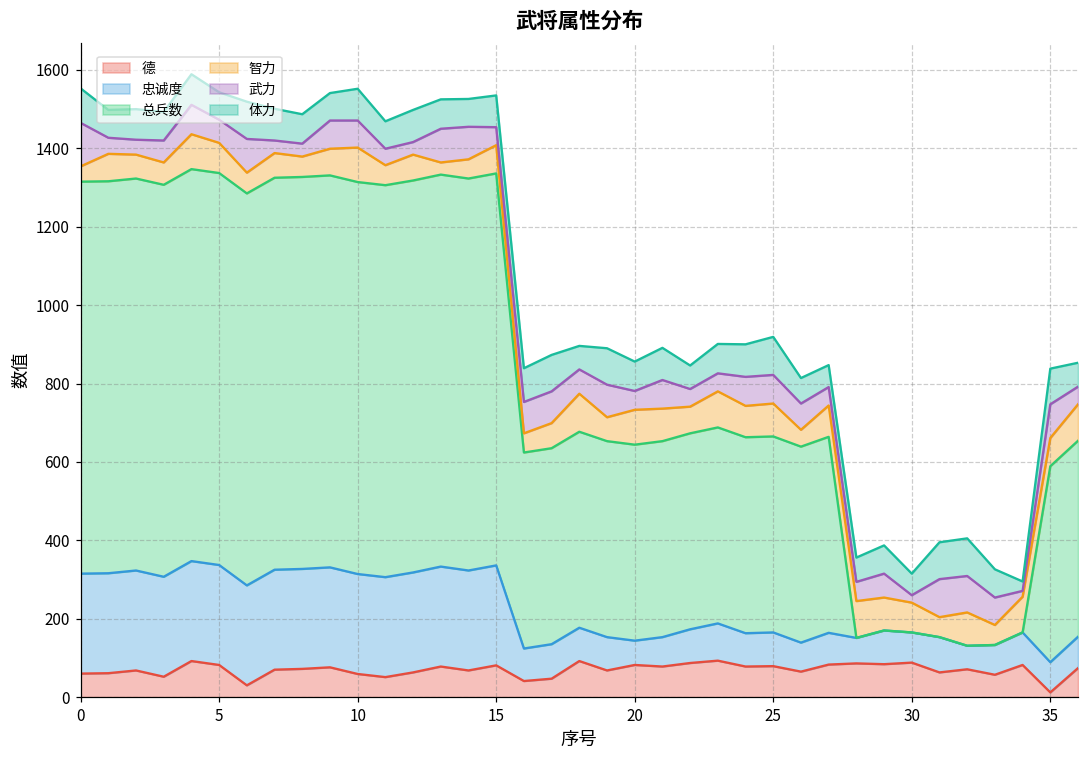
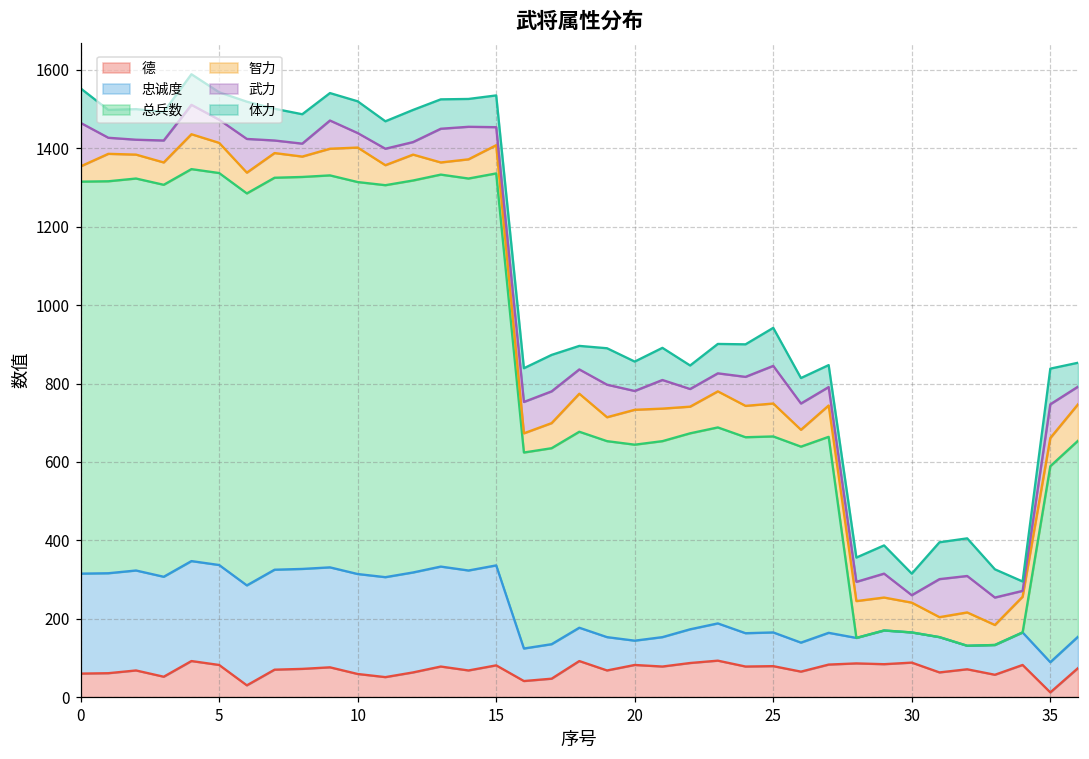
武力, 10: 70 -> 40
武力, 25: 70 -> 100
